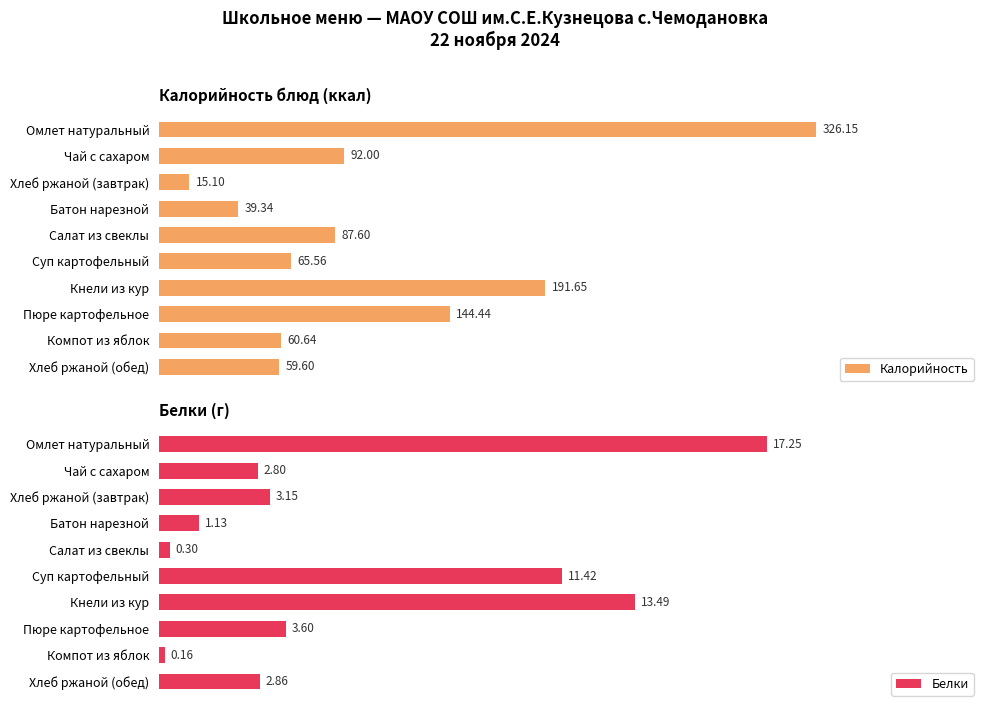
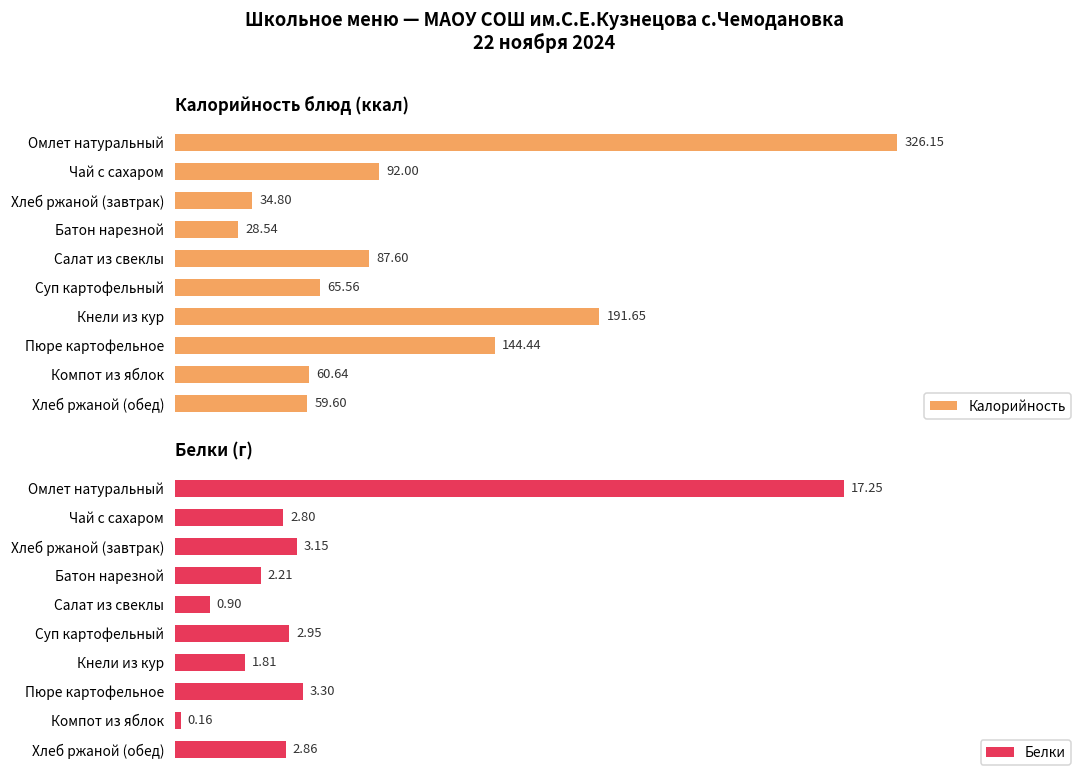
Калорийность блюд (ккал), Хлеб ржаной (завтрак): 15.10 -> 34.80
Калорийность блюд (ккал), Батон нарезной: 39.34 -> 28.54
Белки (г), Батон нарезной: 1.13 -> 2.21
Белки (г), Салат из свеклы: 0.30 -> 0.90
Белки (г), Суп картофельный: 11.42 -> 2.95
Белки (г), Кнели из кур: 13.49 -> 1.81
Белки (г), Пюре картофельное: 3.60 -> 3.30
